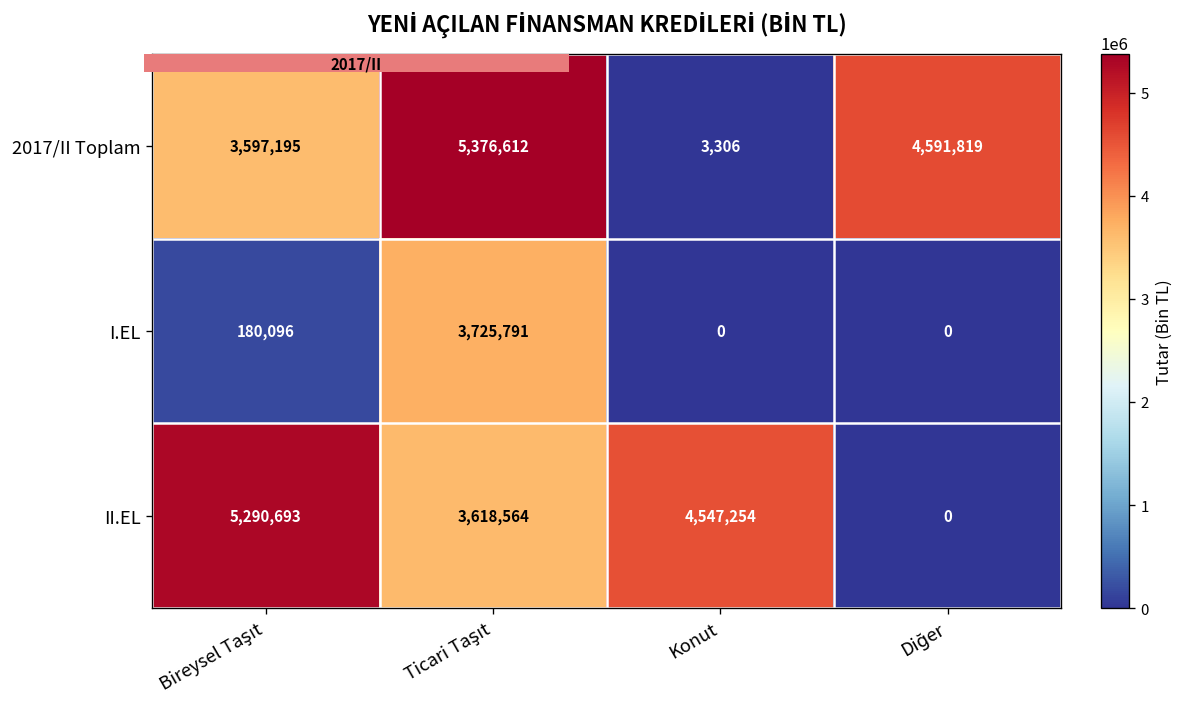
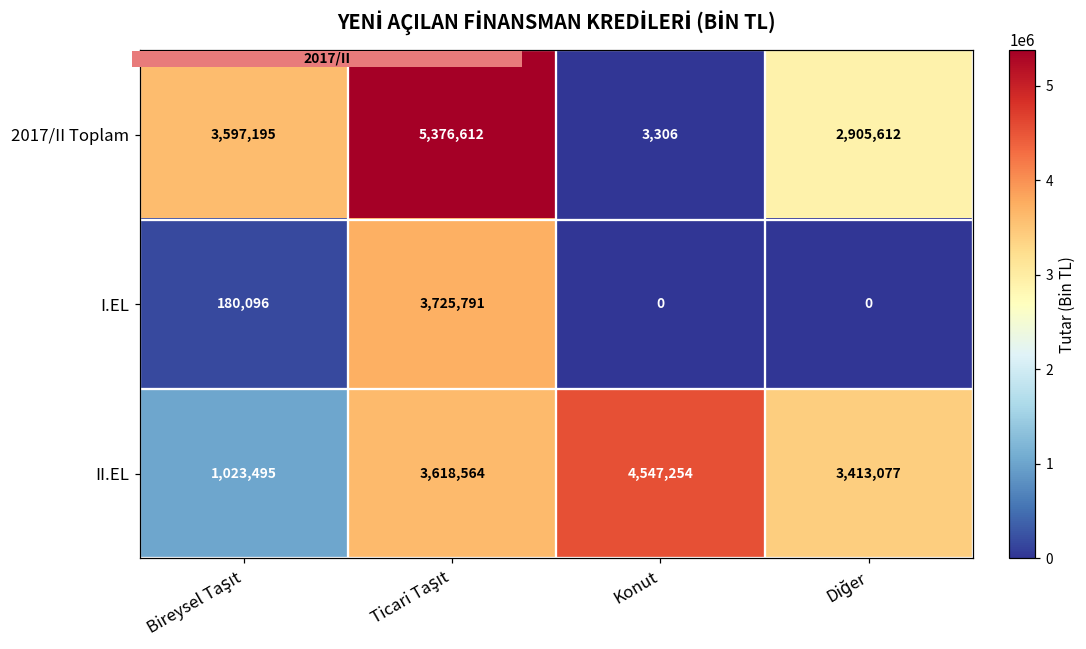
2017/II Toplam, Diğer: 4,591,819 -> 2,905,612
II.EL, Bireysel Taşıt: 5,290,693 -> 1,023,495
II.EL, Diğer: 0 -> 3,413,077
